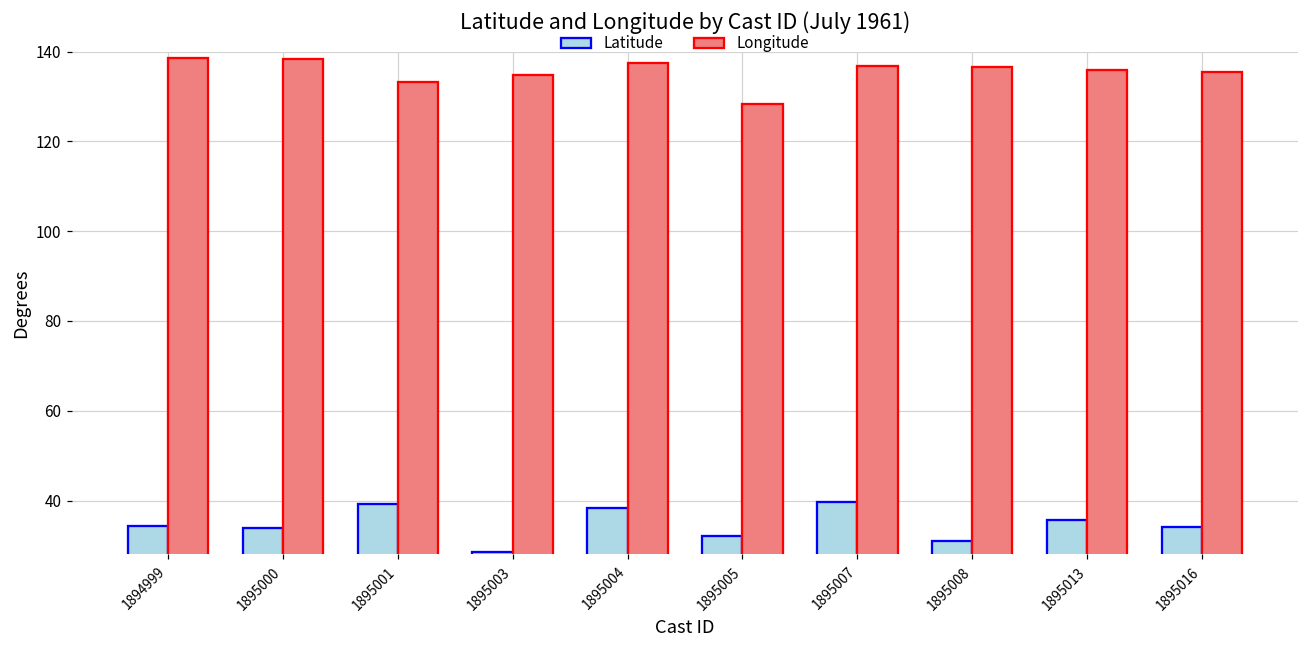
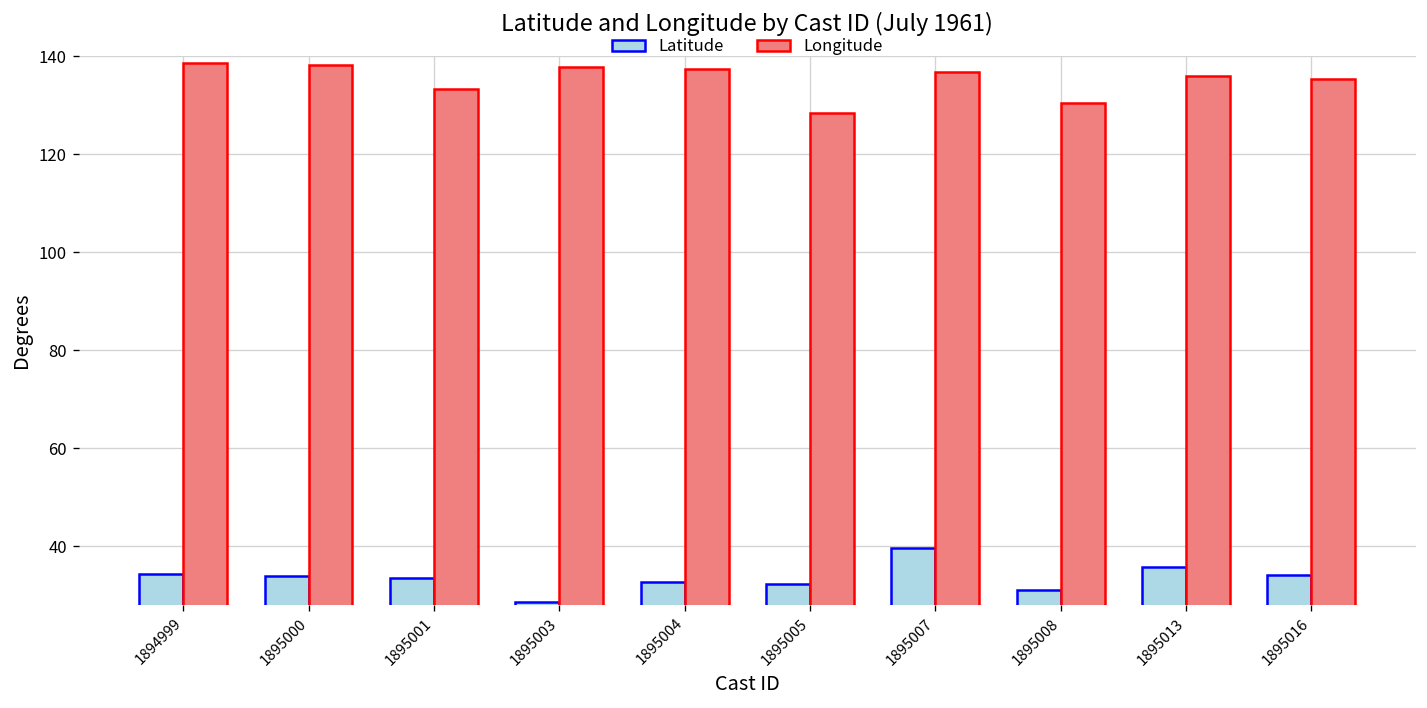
Latitude, 1895001: 39 -> 34
Longitude, 1895003: 135 -> 138
Latitude, 1895004: 38 -> 33
Longitude, 1895008: 137 -> 130
